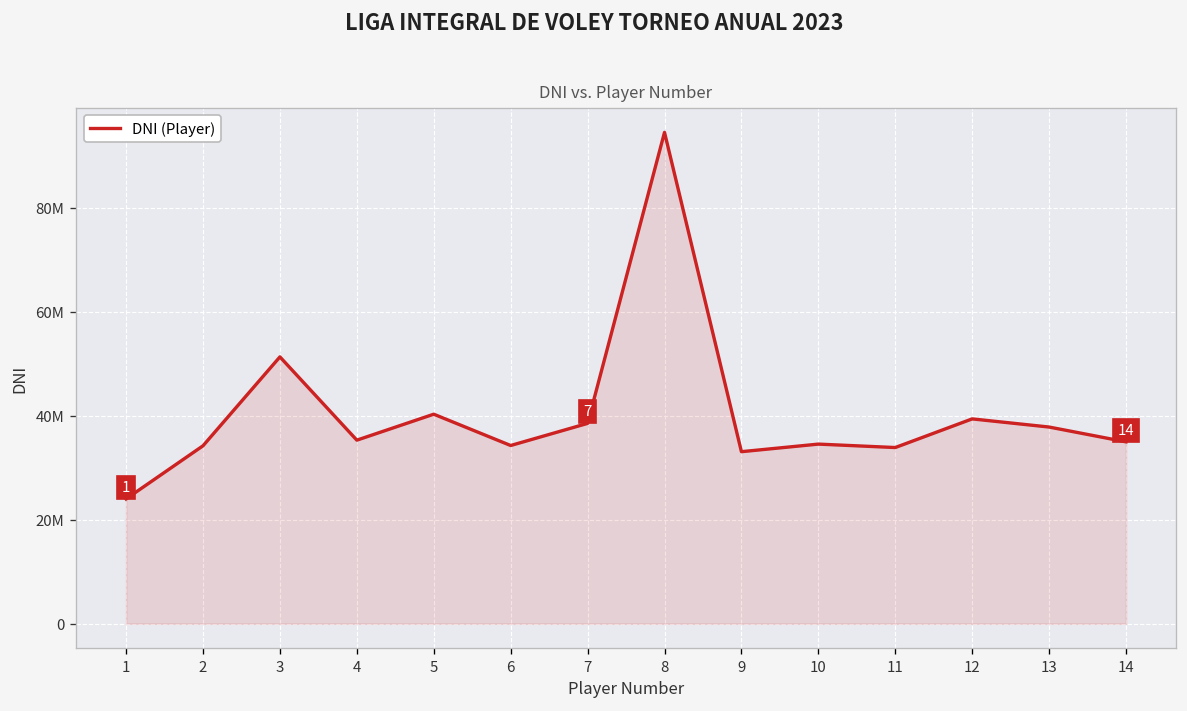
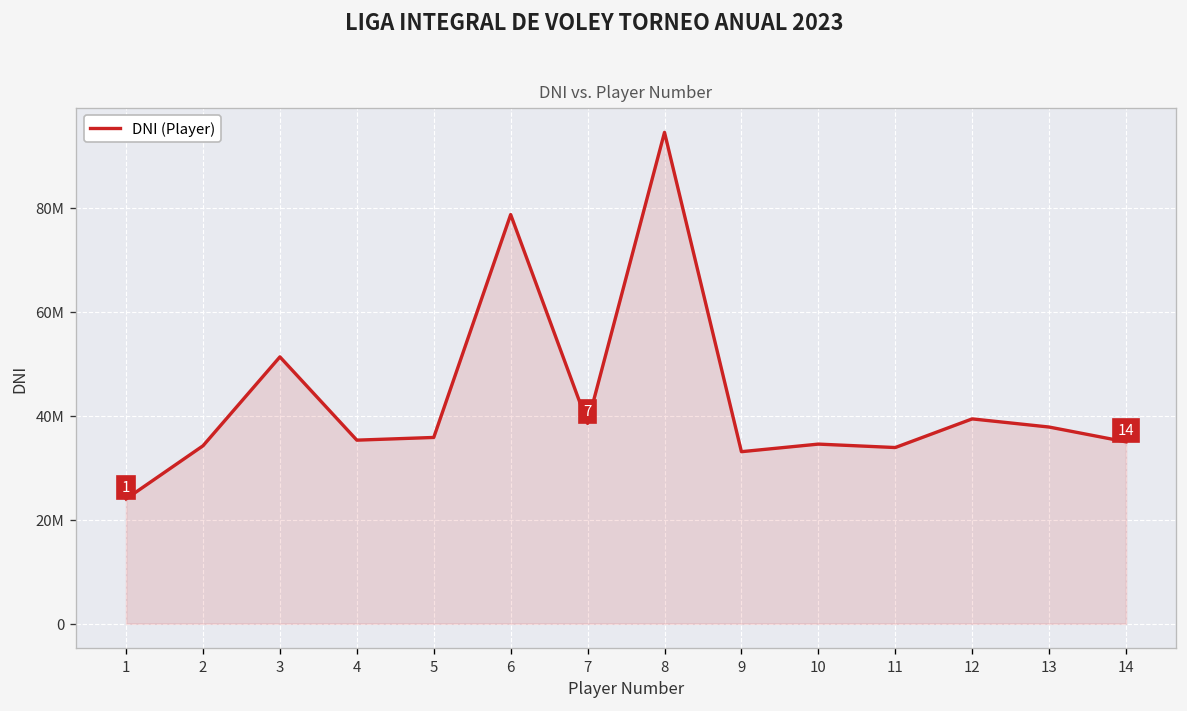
5: 40000000 -> 36000000
6: 34000000 -> 79000000
